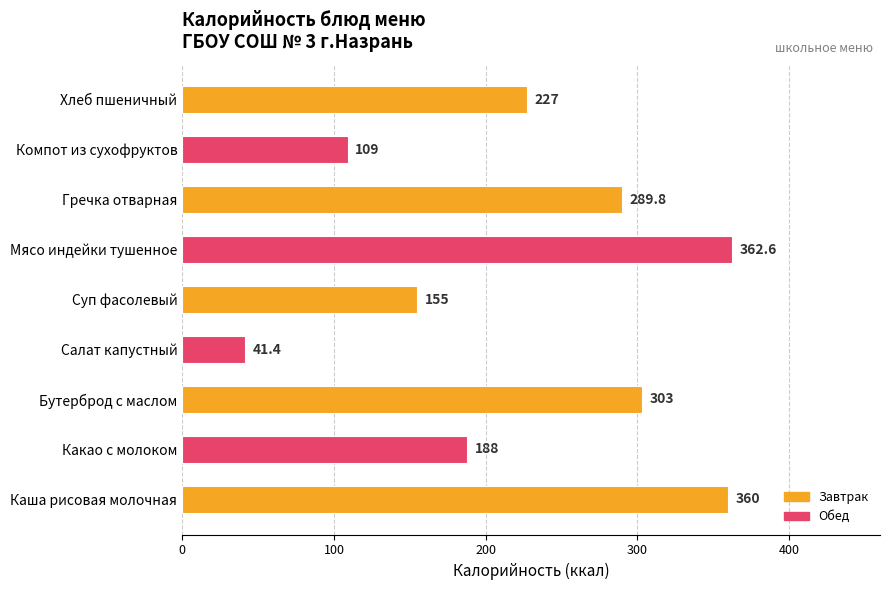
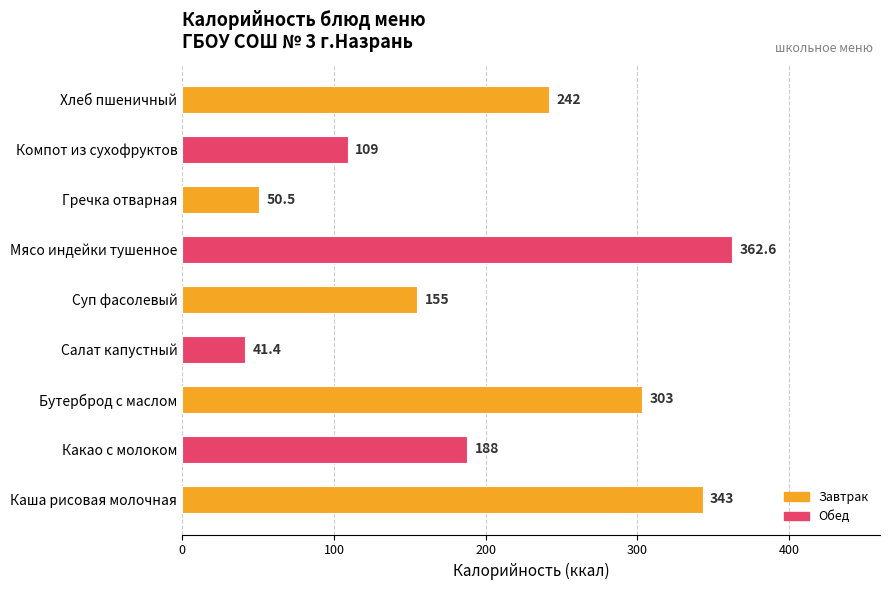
Хлеб пшеничный: 227 -> 242
Гречка отварная: 289.8 -> 50.5
Каша рисовая молочная: 360 -> 343
